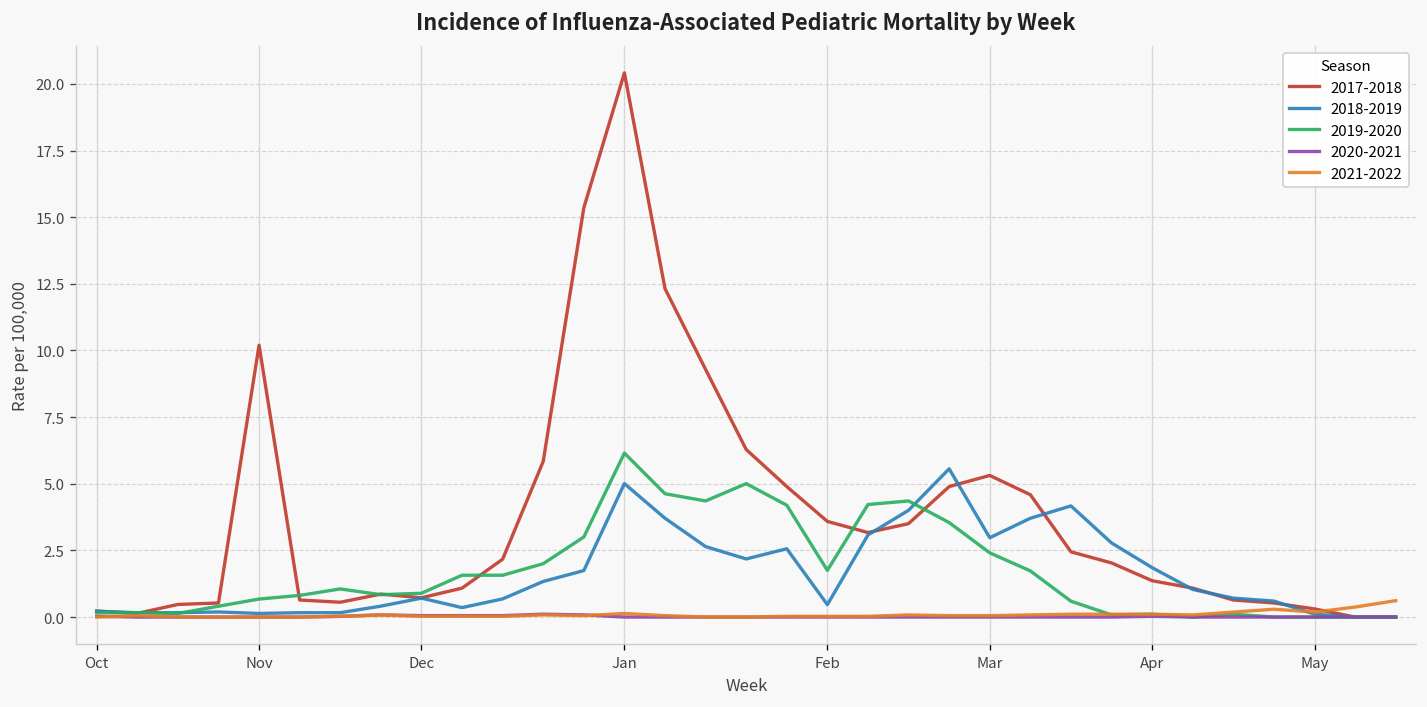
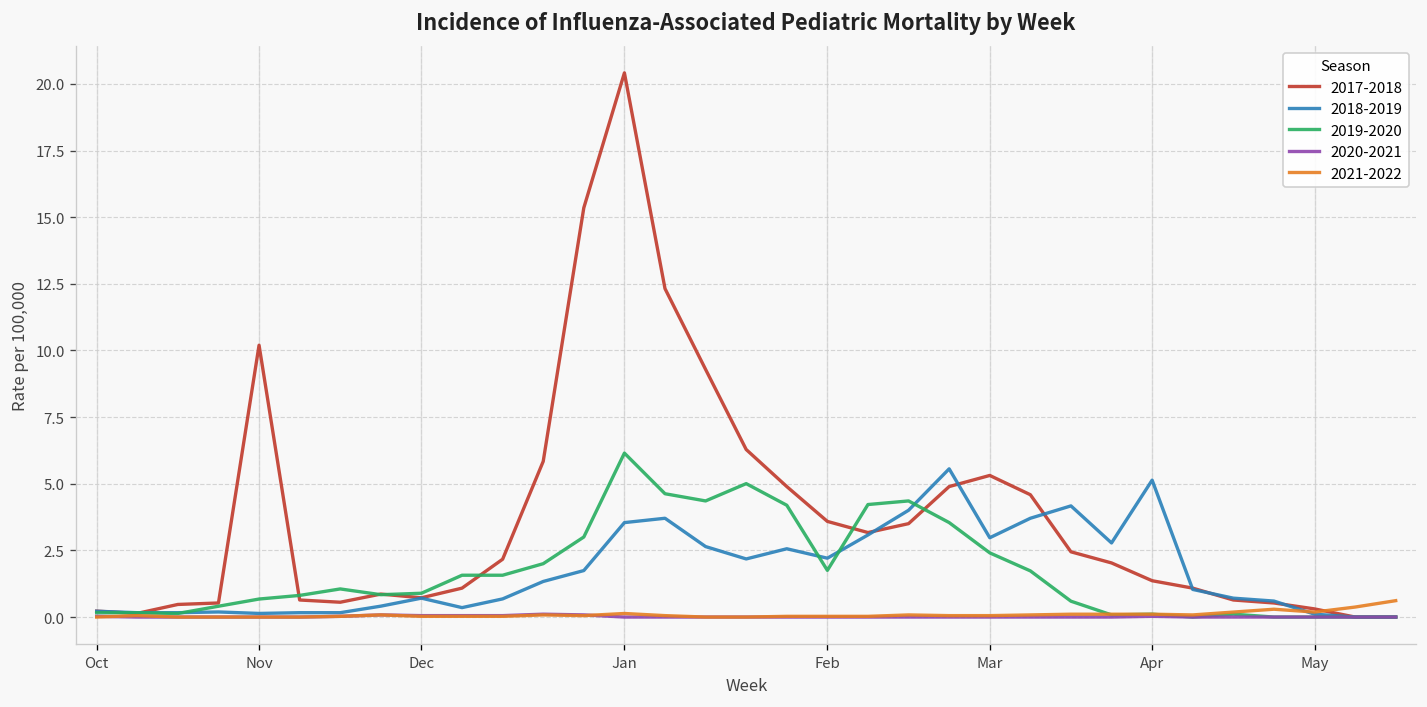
2018-2019, Jan: 5.0 -> 3.5
2018-2019, Feb: 0.5 -> 2.2
2018-2019, Apr: 1.9 -> 5.1
